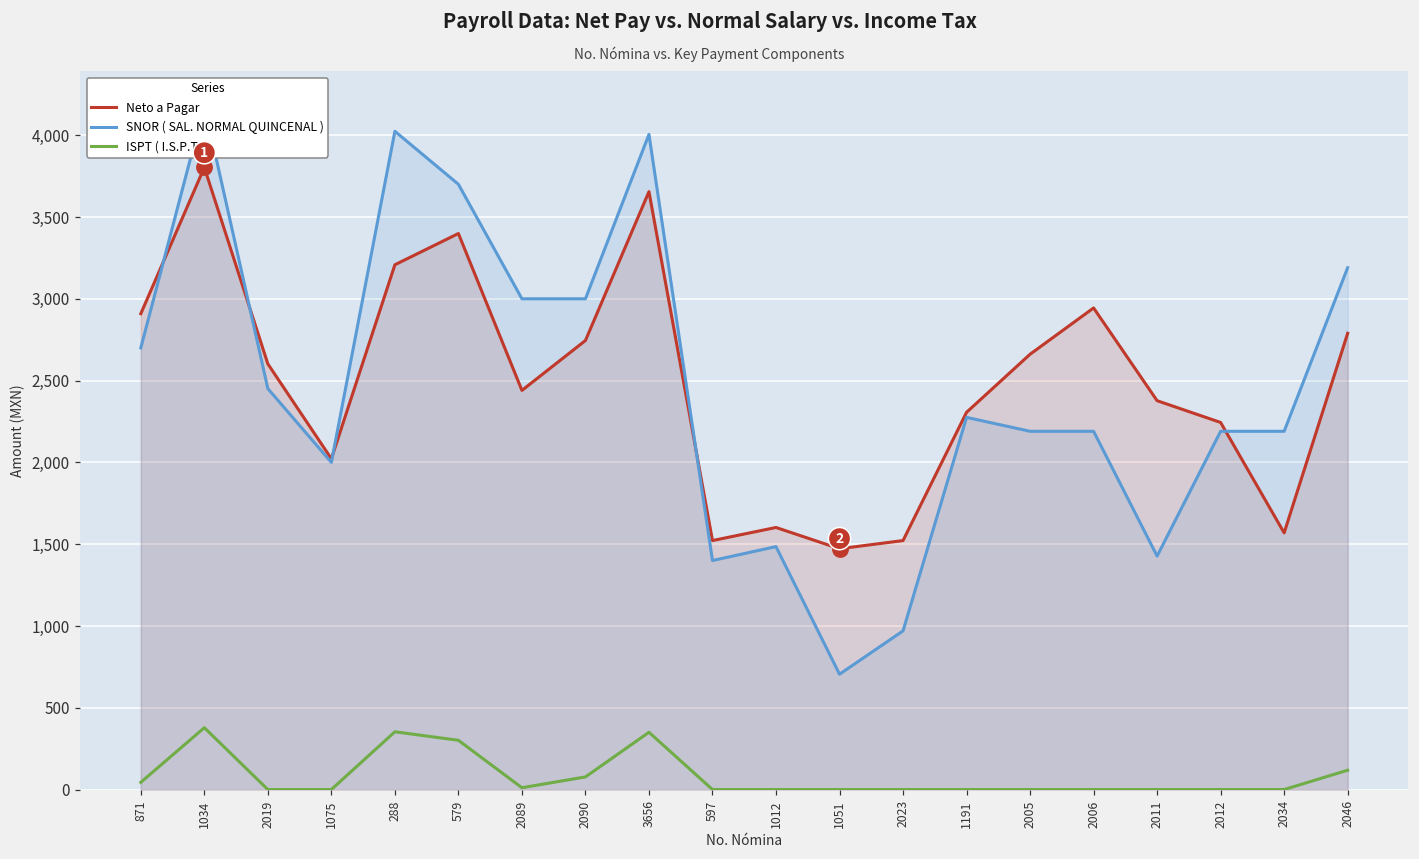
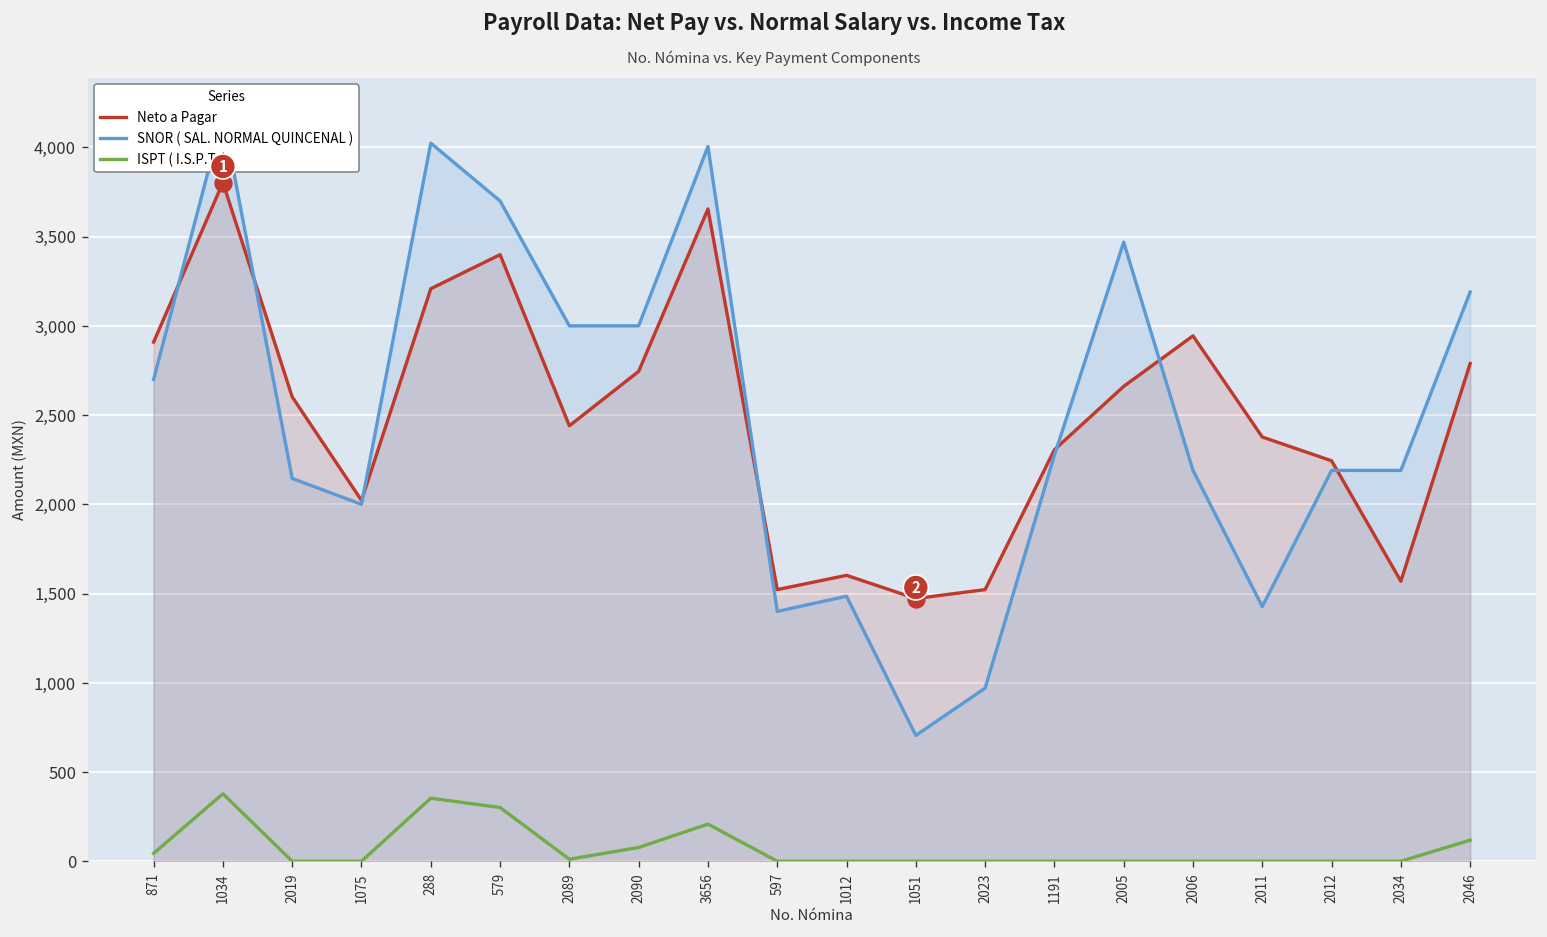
SNOR ( SAL. NORMAL QUINCENAL ), 2019: 2,450 -> 2,150
ISPT ( I.S.P.T. ), 3656: 350 -> 210
SNOR ( SAL. NORMAL QUINCENAL ), 2005: 2,190 -> 3,470
